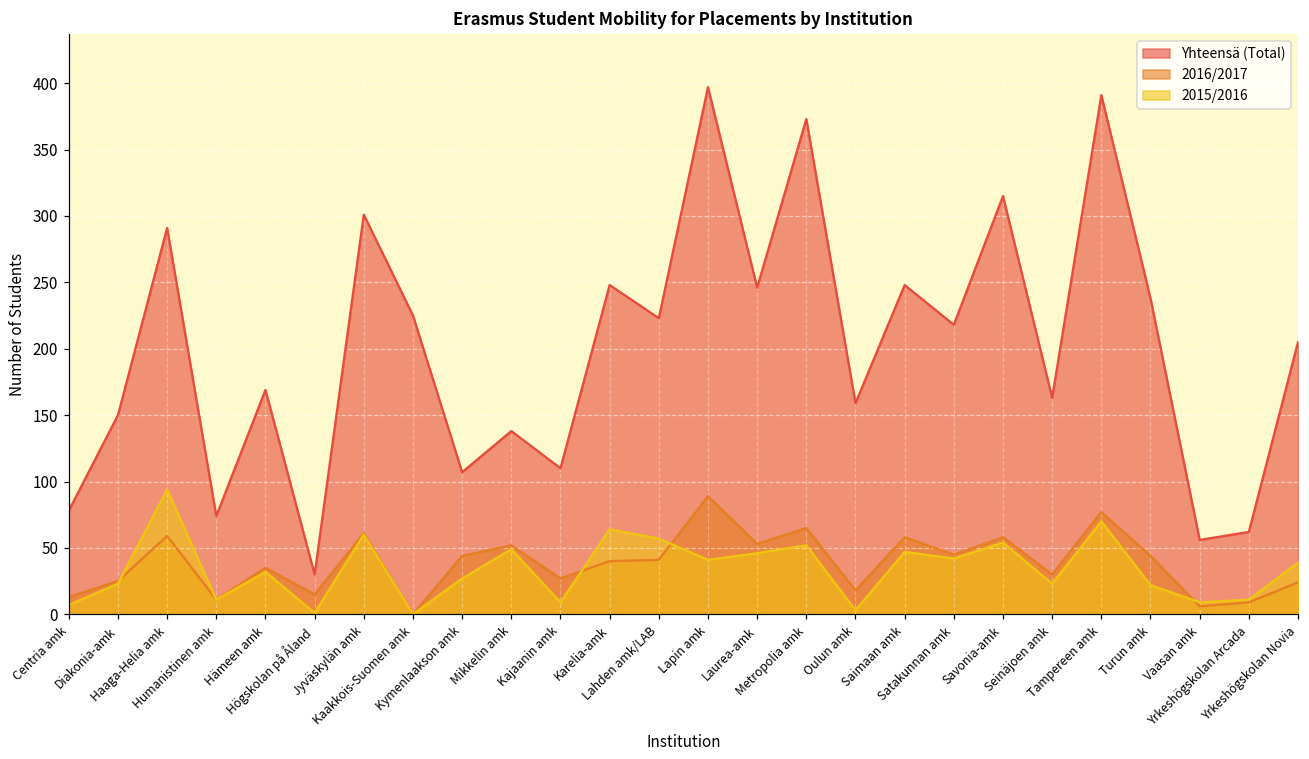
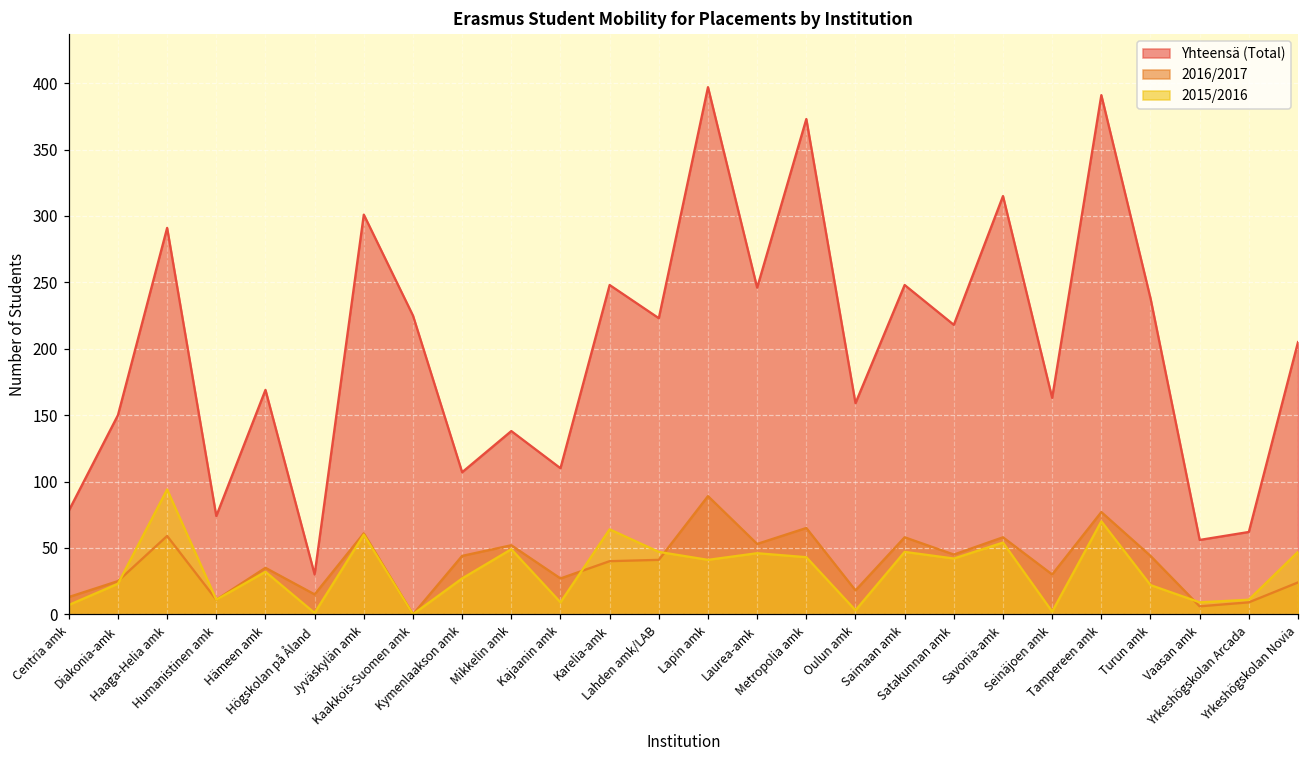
2015/2016, Lahden amk/LAB: 57 -> 47
2015/2016, Metropolia amk: 52 -> 43
2015/2016, Seinäjoen amk: 23 -> 2
2015/2016, Yrkeshögskolan Novia: 39 -> 47
